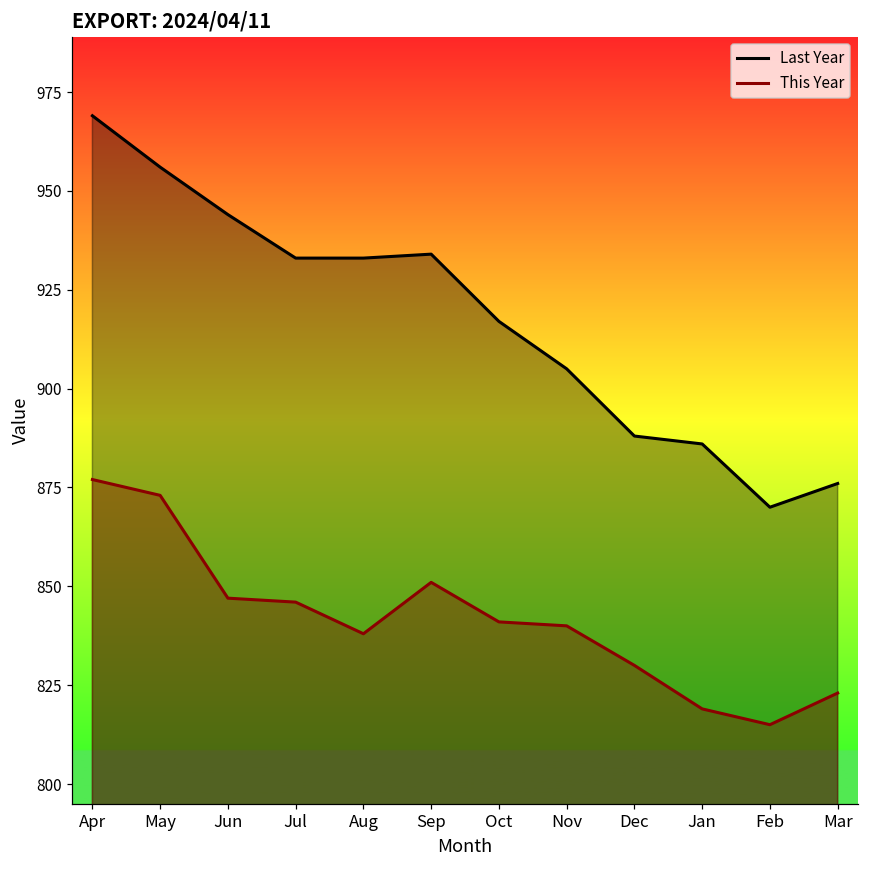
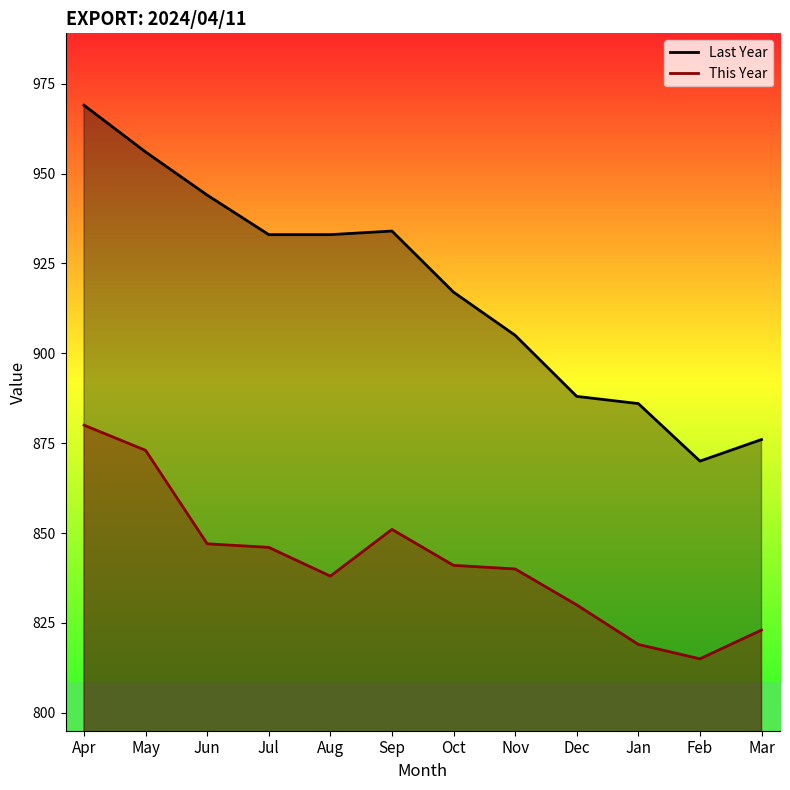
This Year, Apr: 877 -> 880
